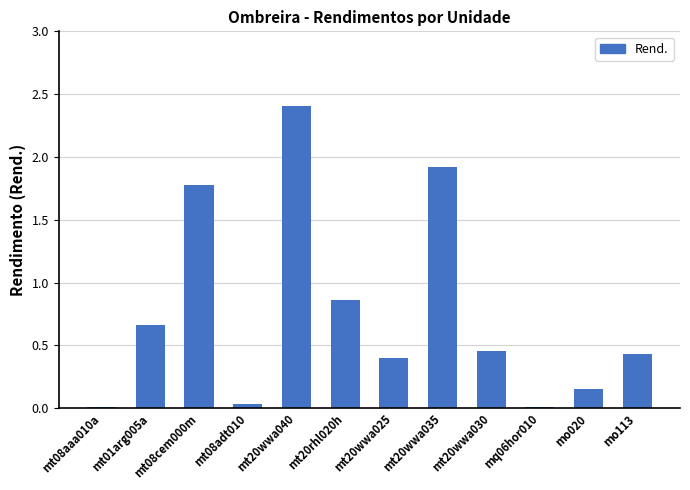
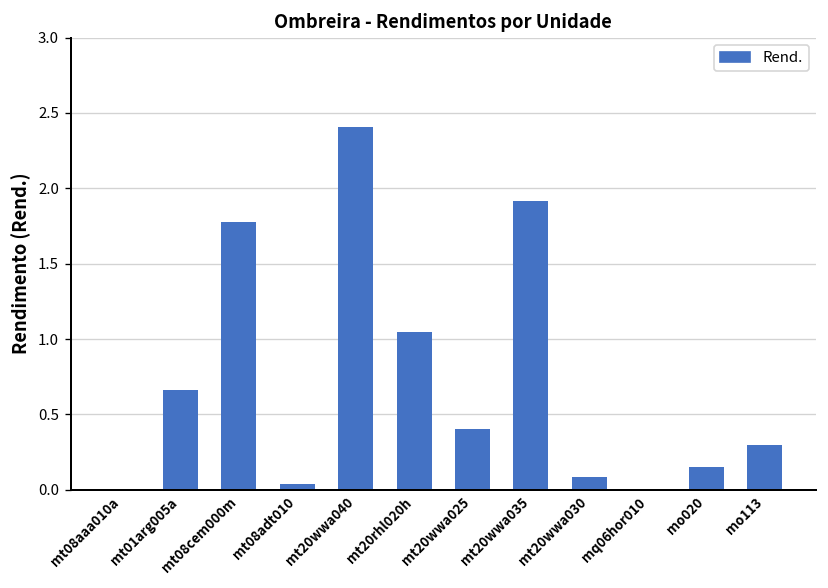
mt20rhl020h: 0.86 -> 1.05
mt20wwa030: 0.45 -> 0.08
mo113: 0.43 -> 0.30
